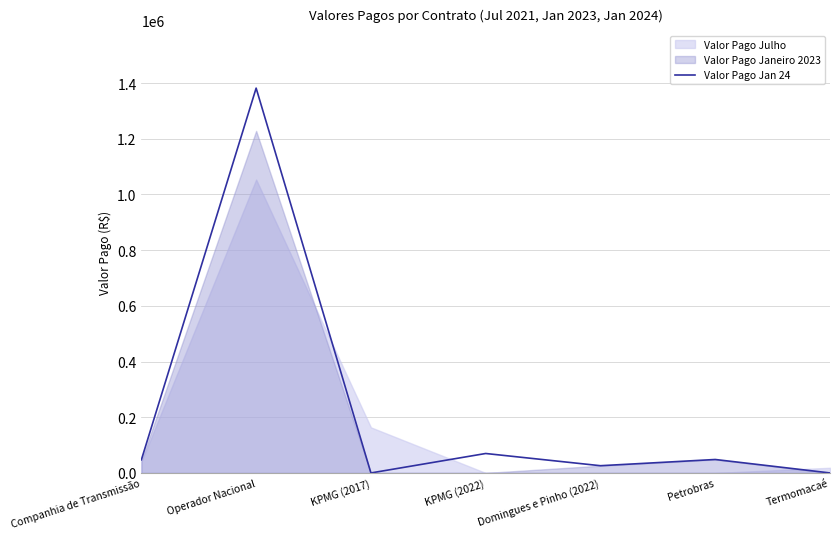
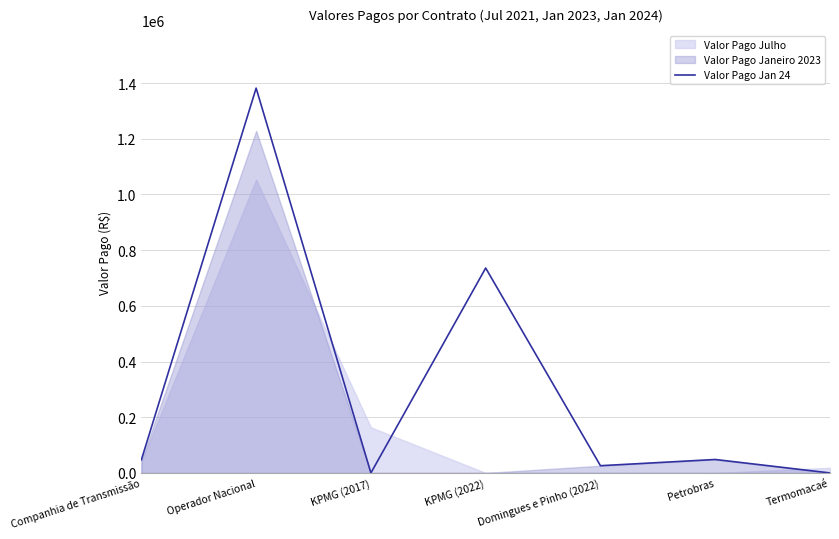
Valor Pago Jan 24, KPMG (2022): 70000 -> 740000
